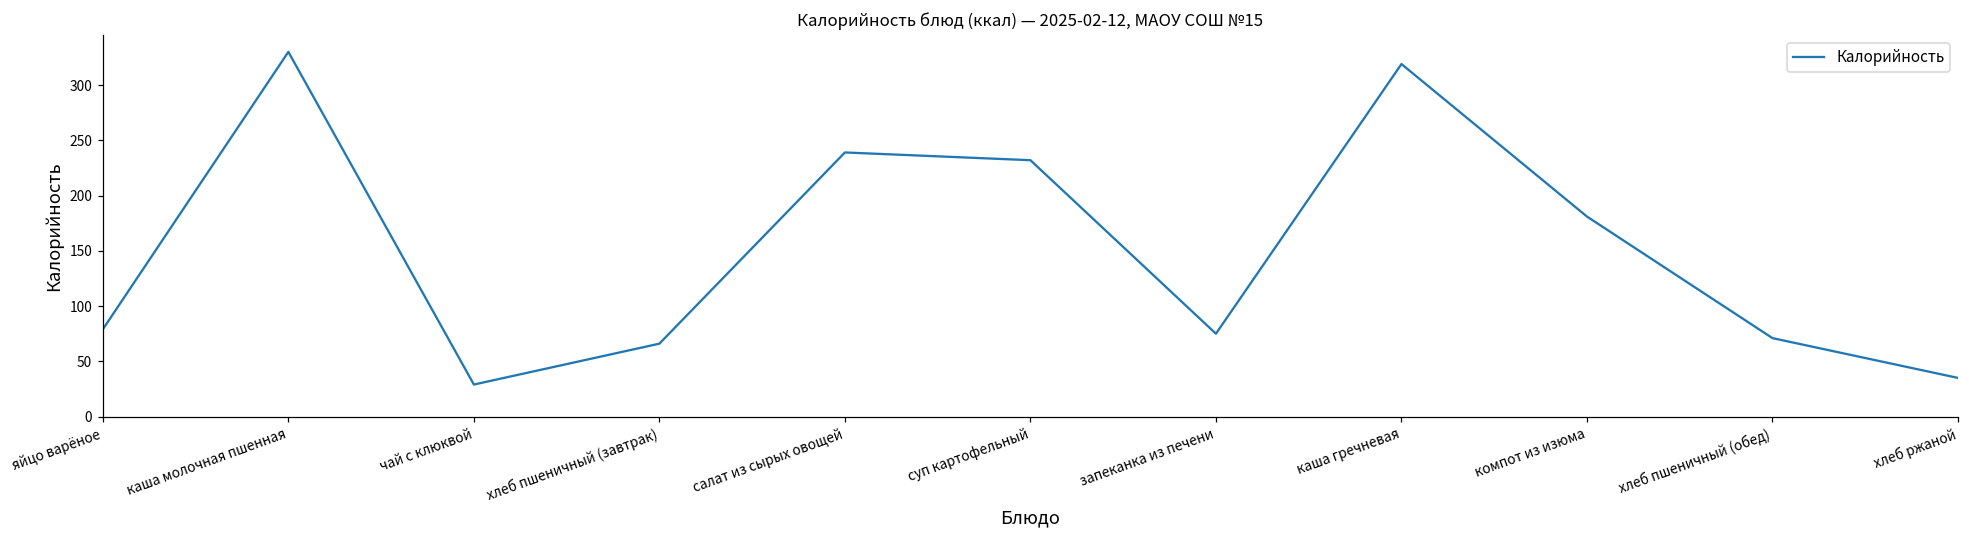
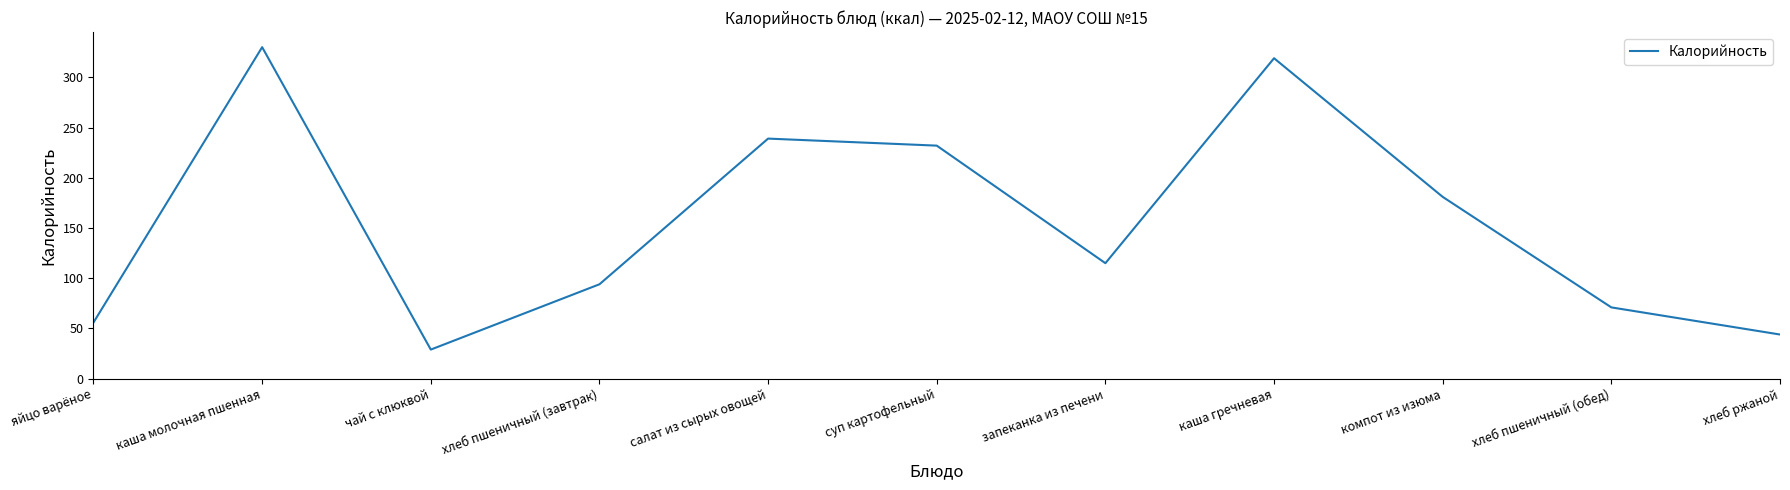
яйцо варёное: 79 -> 56
хлеб пшеничный (завтрак): 66 -> 94
запеканка из печени: 75 -> 115
хлеб ржаной: 35 -> 44
